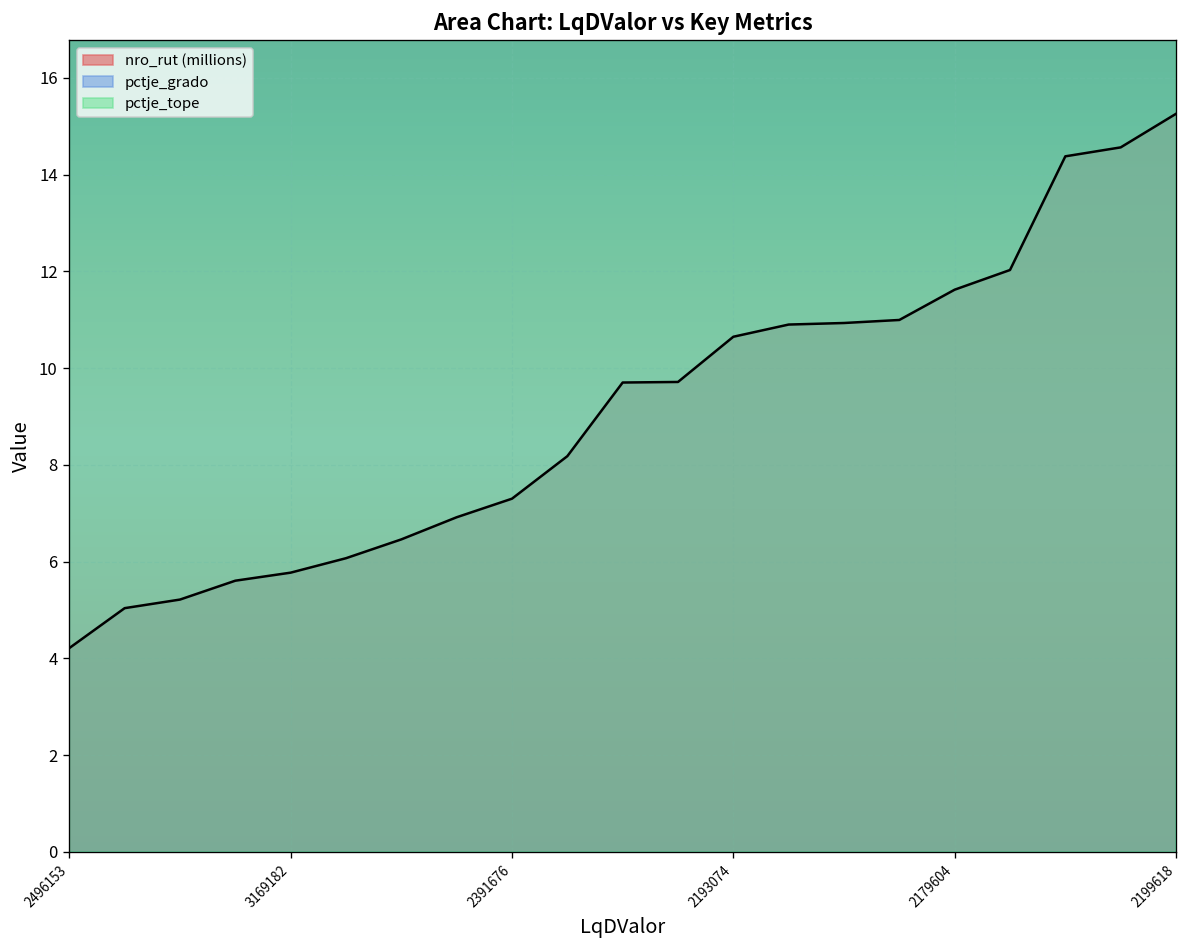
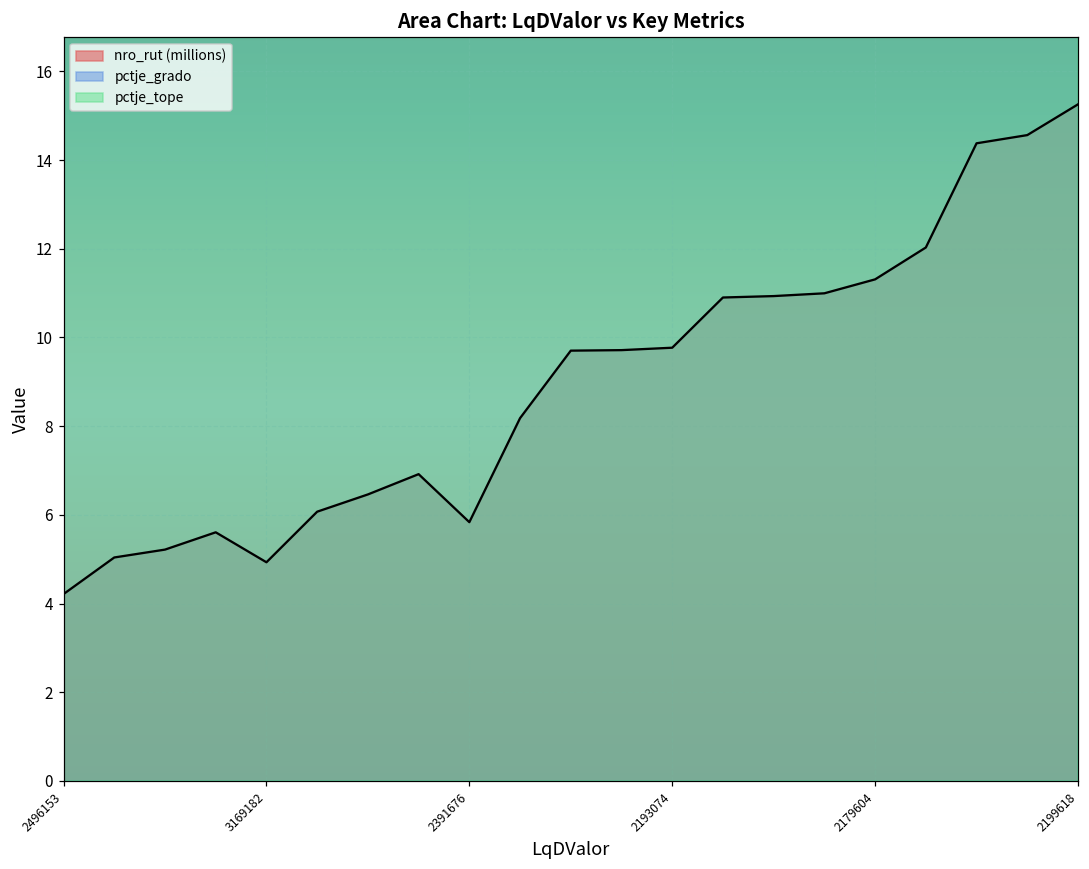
nro_rut (millions), 3169182: 5.8 -> 4.9
nro_rut (millions), 2391676: 7.3 -> 5.8
nro_rut (millions), 2193074: 10.6 -> 9.8
nro_rut (millions), 2179604: 11.6 -> 11.3
